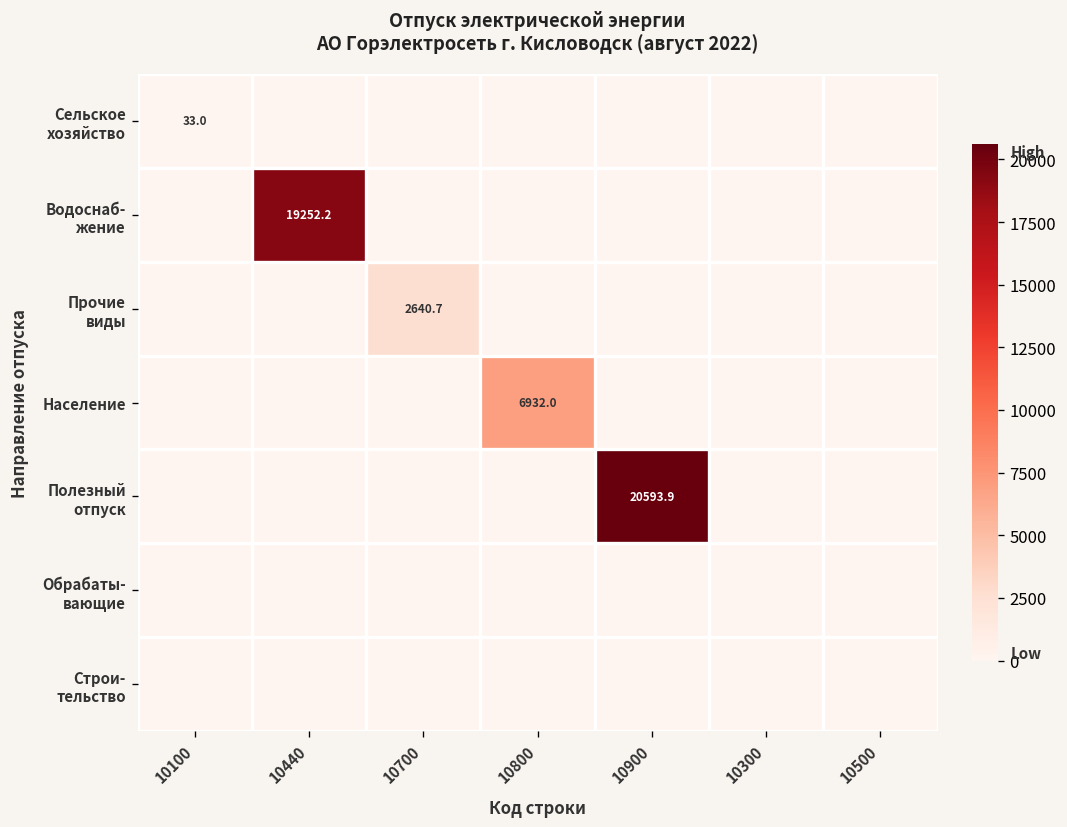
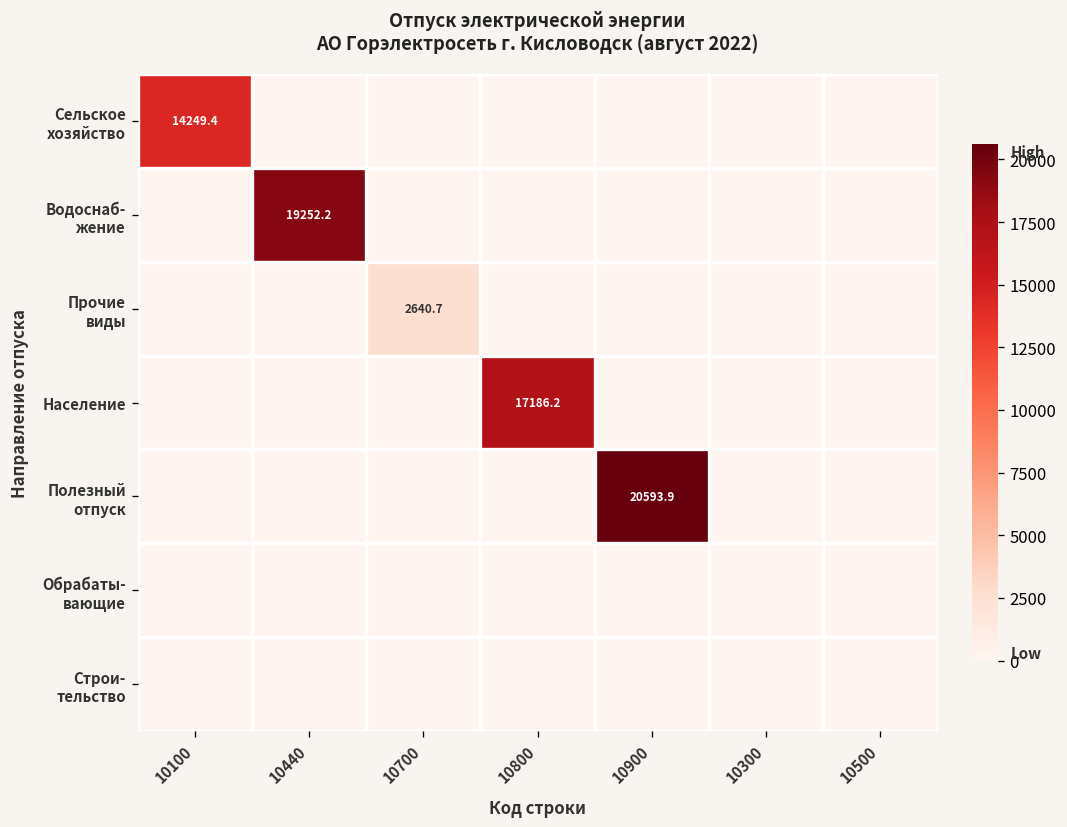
Сельское хозяйство, 10100: 33.0 -> 14249.4
Население, 10800: 6932.0 -> 17186.2
